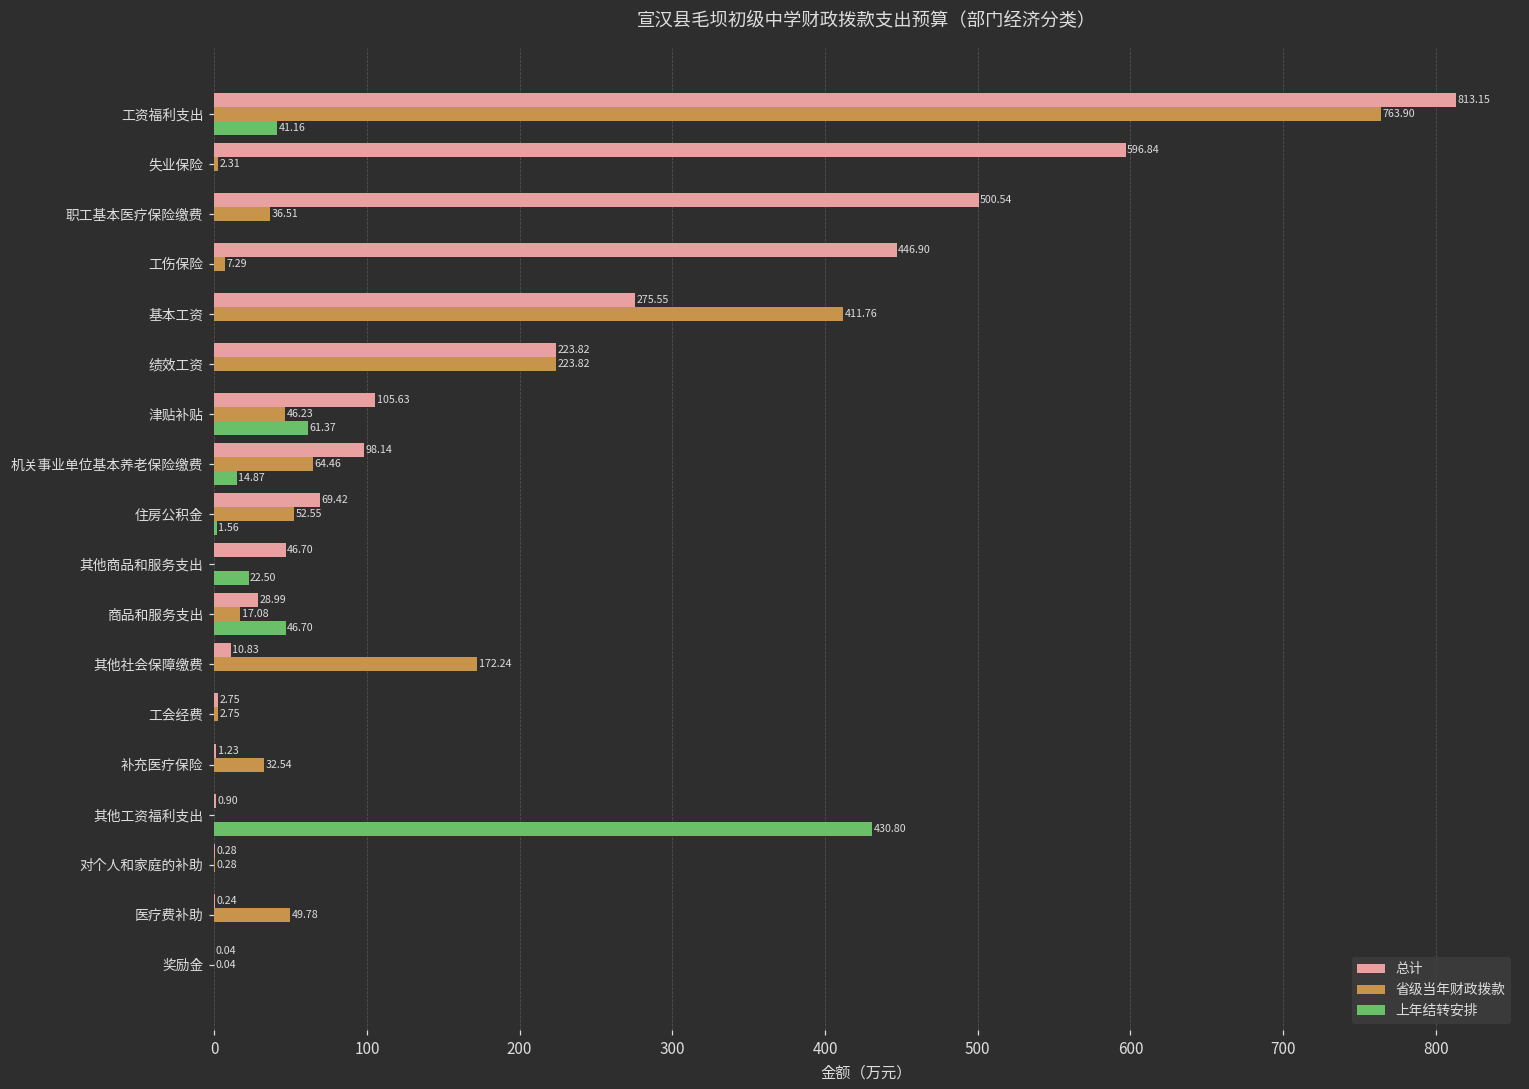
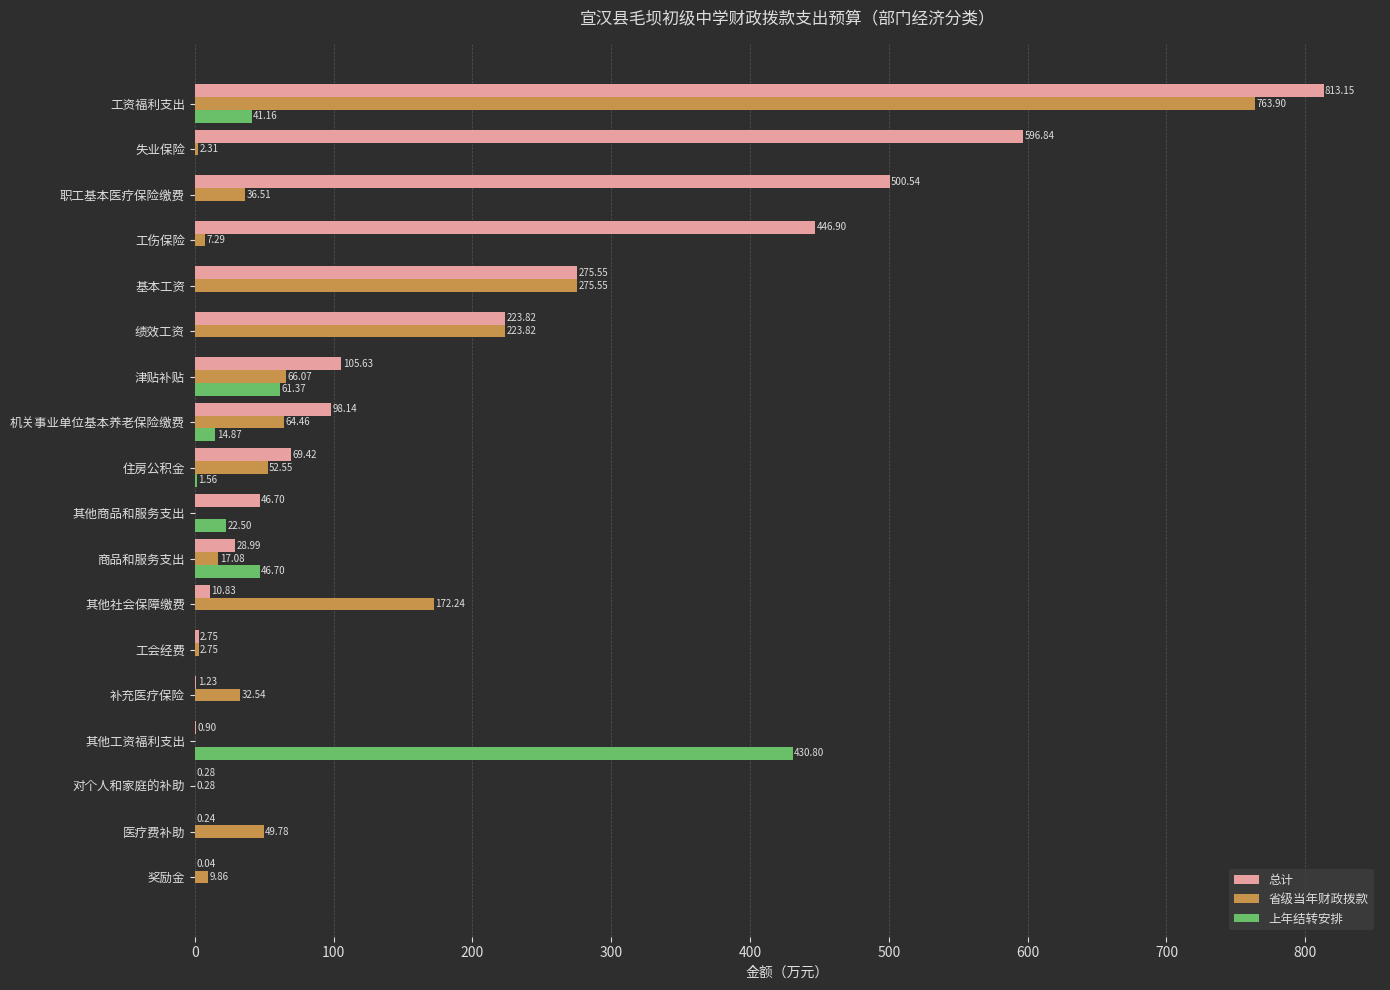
省级当年财政拨款, 基本工资: 411.76 -> 275.55
省级当年财政拨款, 津贴补贴: 46.23 -> 66.07
省级当年财政拨款, 奖励金: 0.04 -> 9.86
